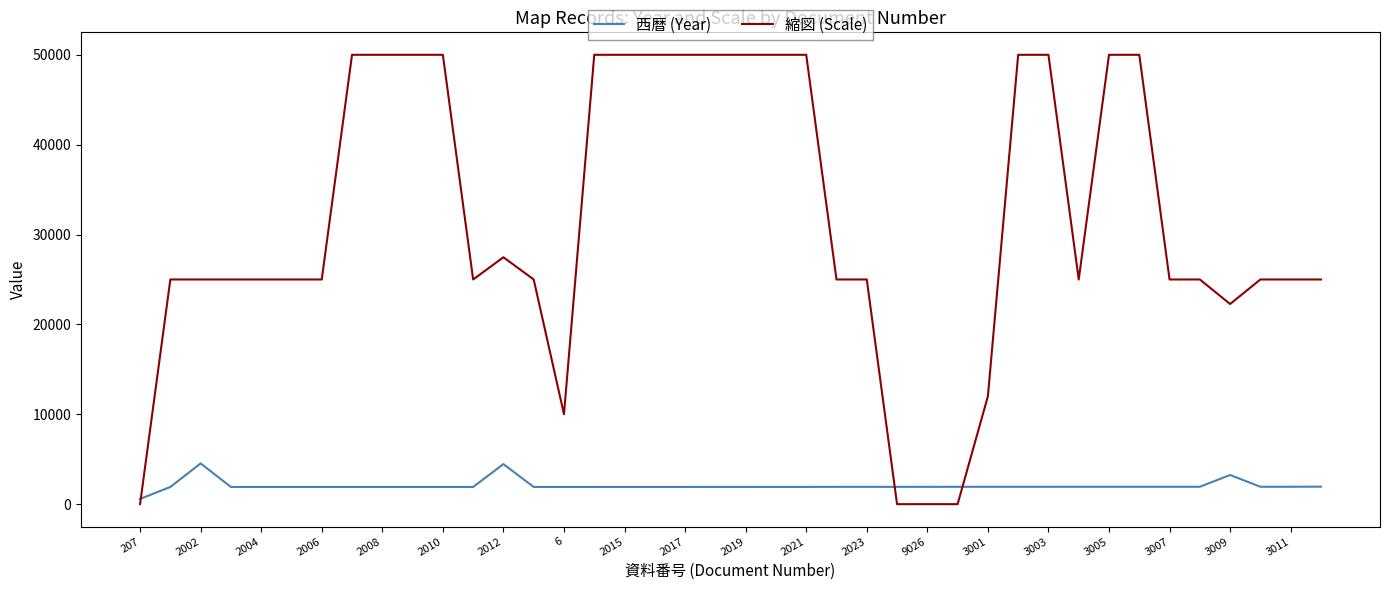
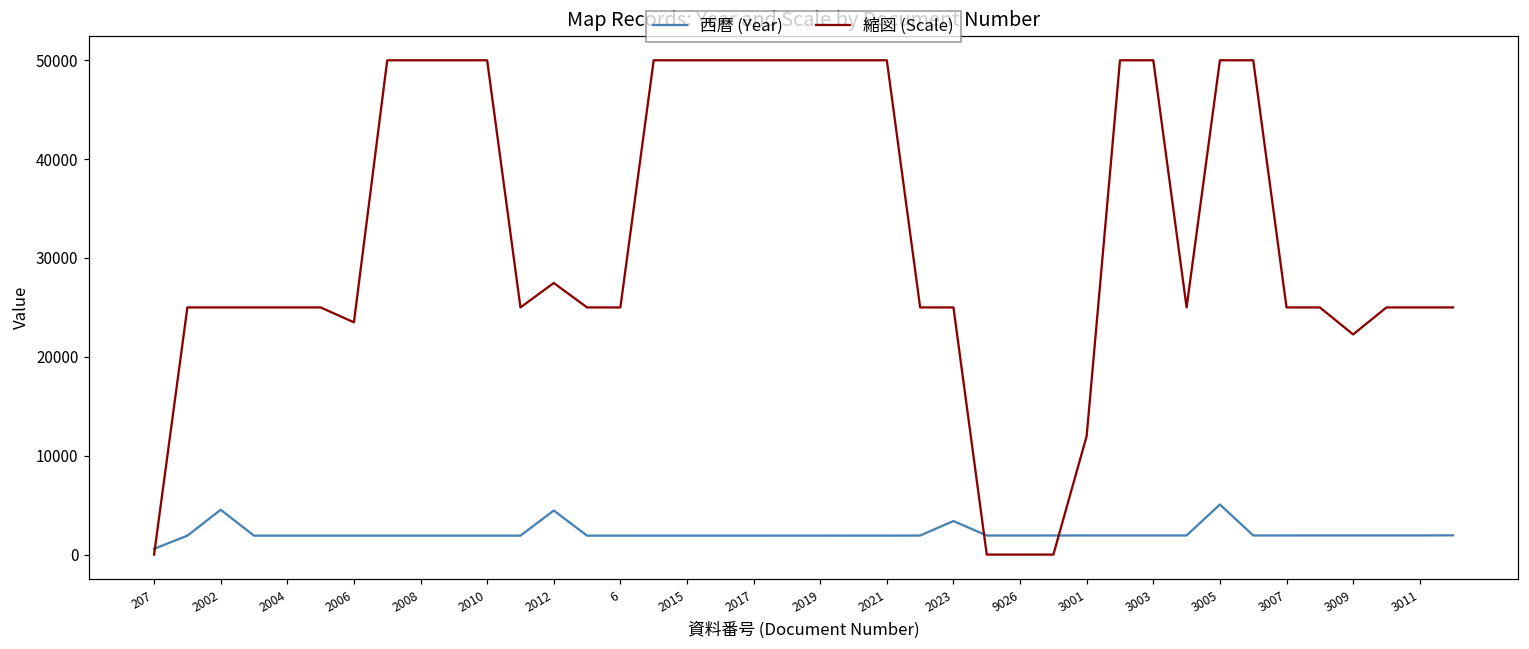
縮図 (Scale), 2006: 25000 -> 23000
縮図 (Scale), 6: 10000 -> 25000
西暦 (Year), 2023: 2000 -> 3000
西暦 (Year), 3005: 2000 -> 5000
西暦 (Year), 3009: 3000 -> 2000
